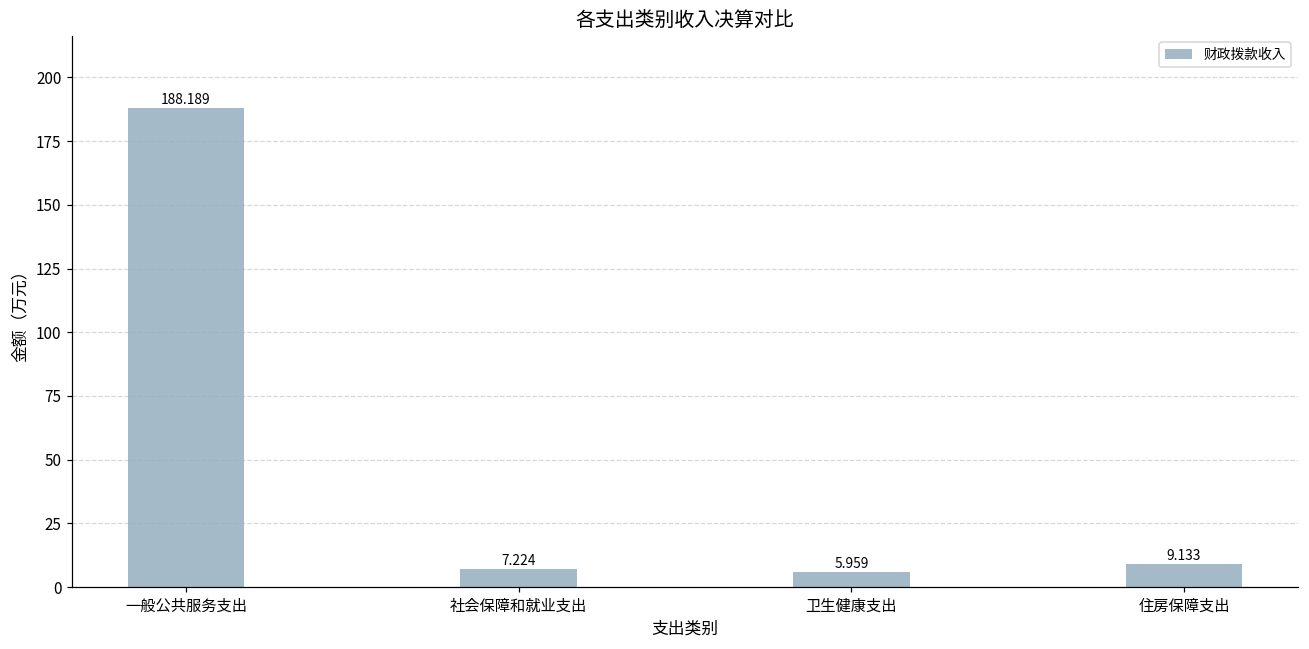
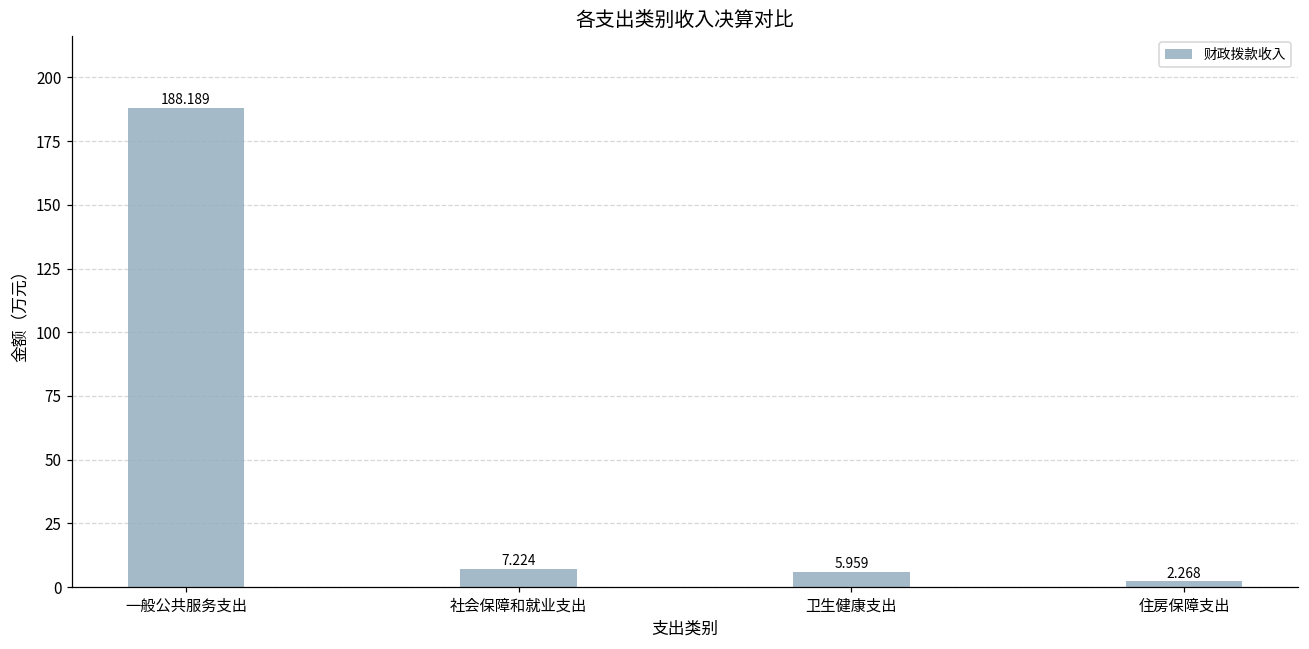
住房保障支出: 9.133 -> 2.268
